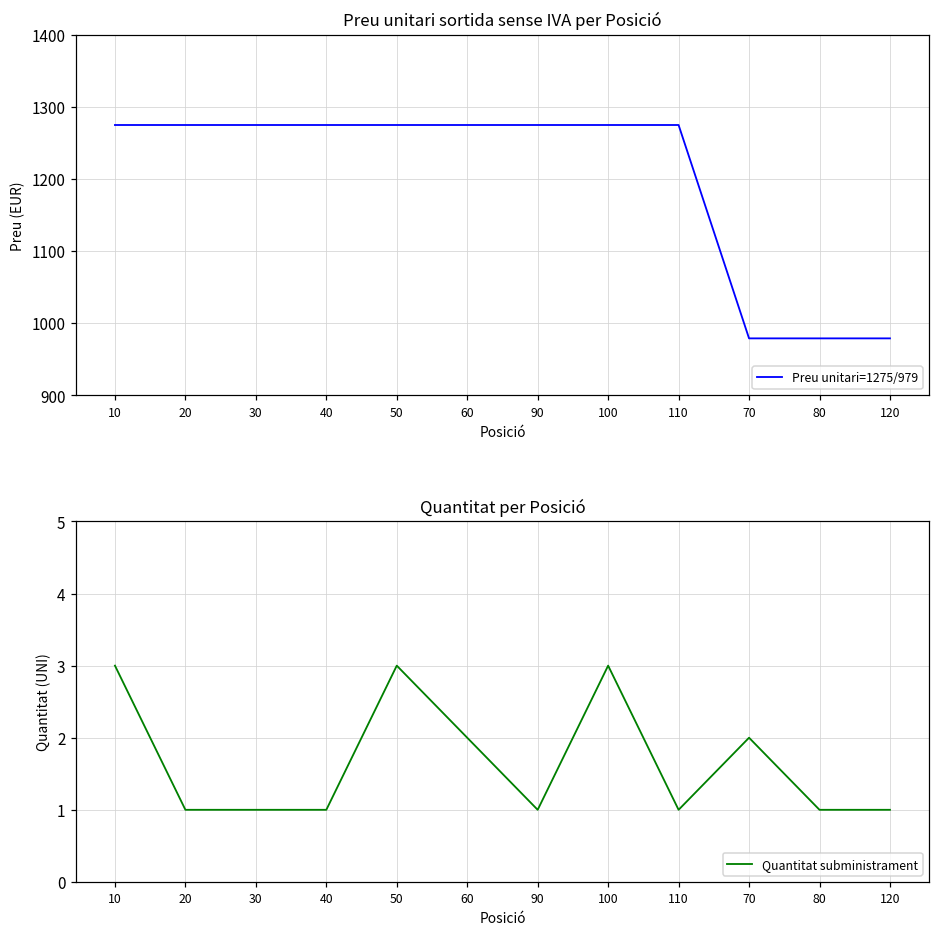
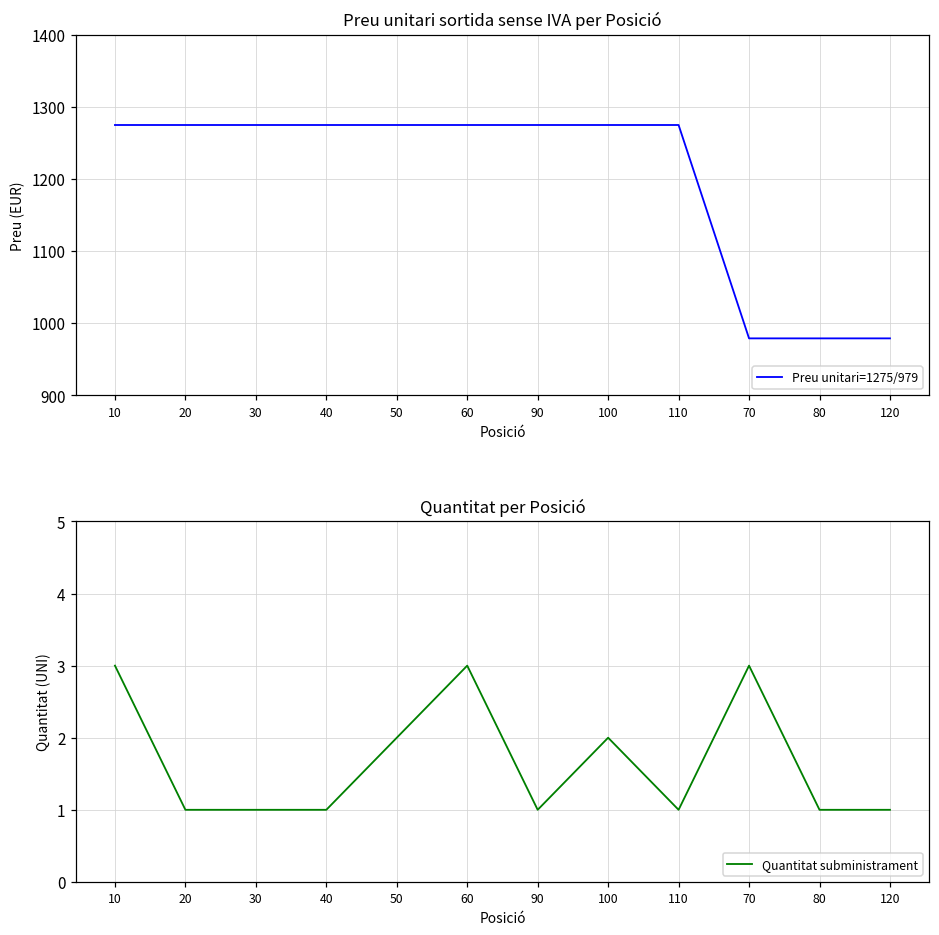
Quantitat per Posició, 50: 3 -> 2
Quantitat per Posició, 60: 2 -> 3
Quantitat per Posició, 100: 3 -> 2
Quantitat per Posició, 70: 2 -> 3
